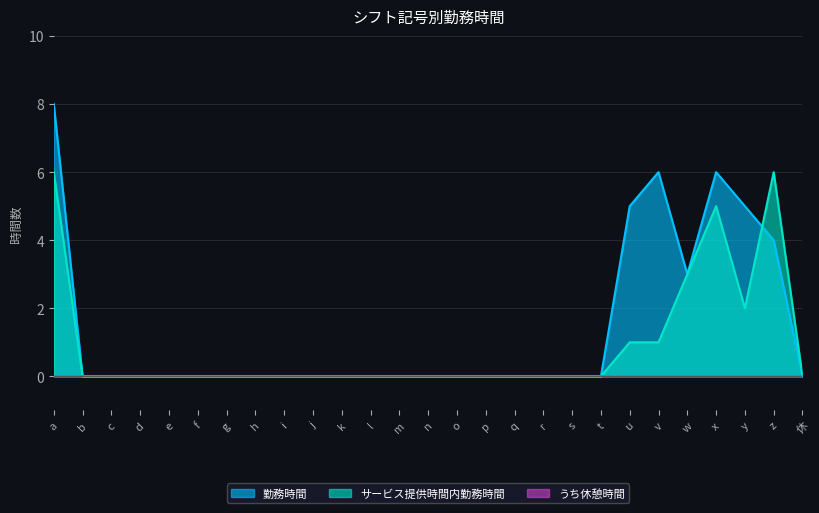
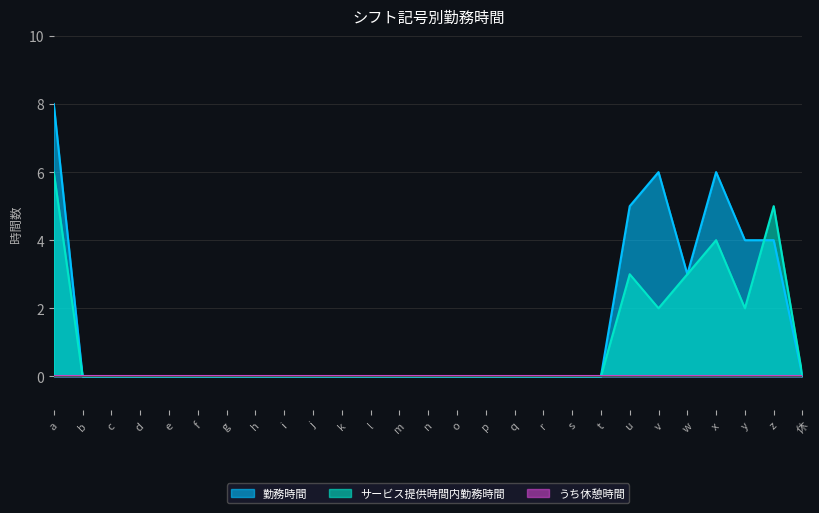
サービス提供時間内勤務時間, u: 1 -> 3
サービス提供時間内勤務時間, v: 1 -> 2
サービス提供時間内勤務時間, x: 5 -> 4
勤務時間, y: 5 -> 4
サービス提供時間内勤務時間, z: 6 -> 5
